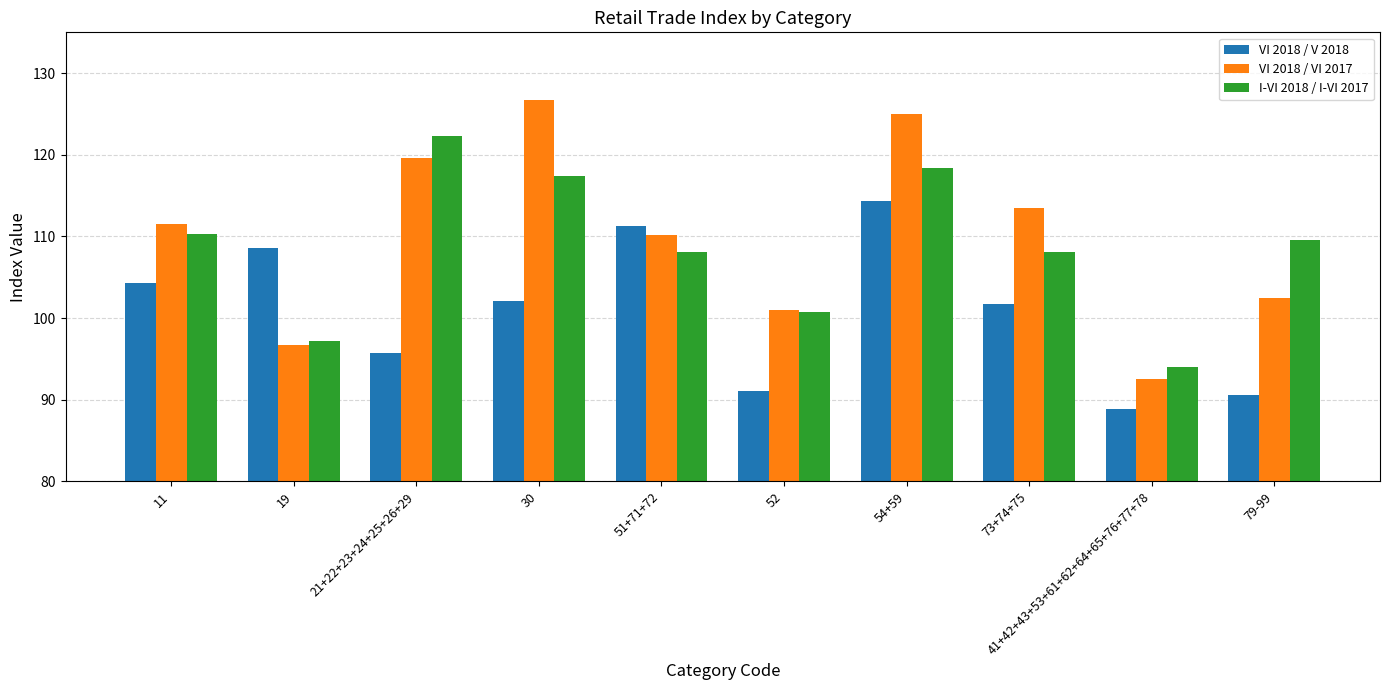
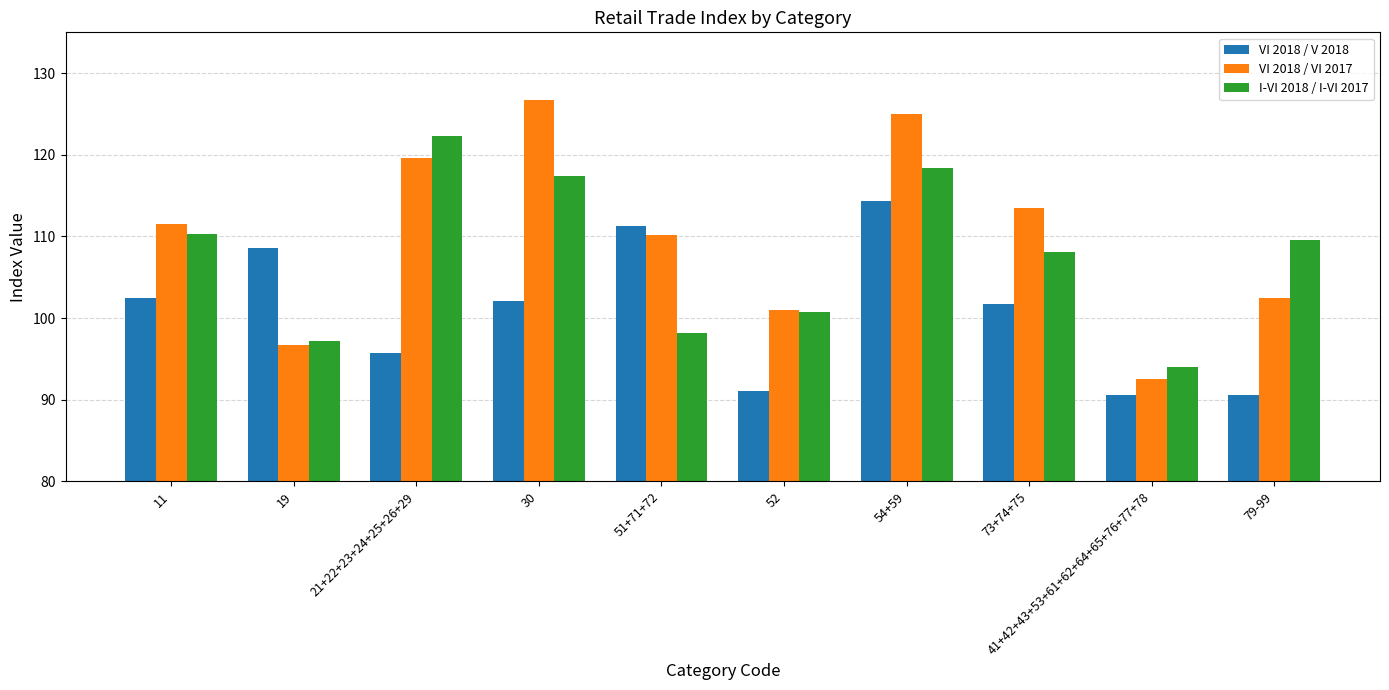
VI 2018 / V 2018, 11: 104 -> 102
I-VI 2018 / I-VI 2017, 51+71+72: 108 -> 98
VI 2018 / V 2018, 41+42+43+53+61+62+64+65+76+77+78: 89 -> 91
